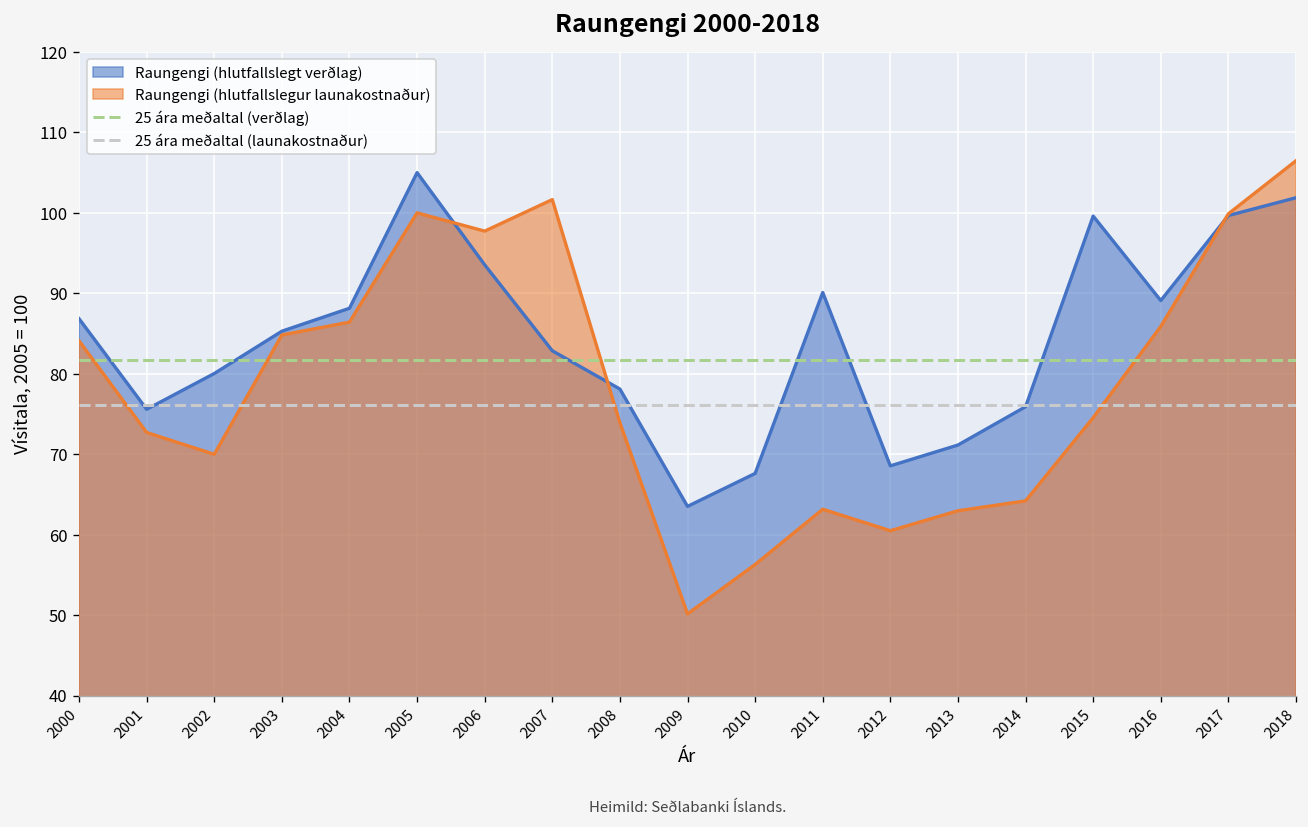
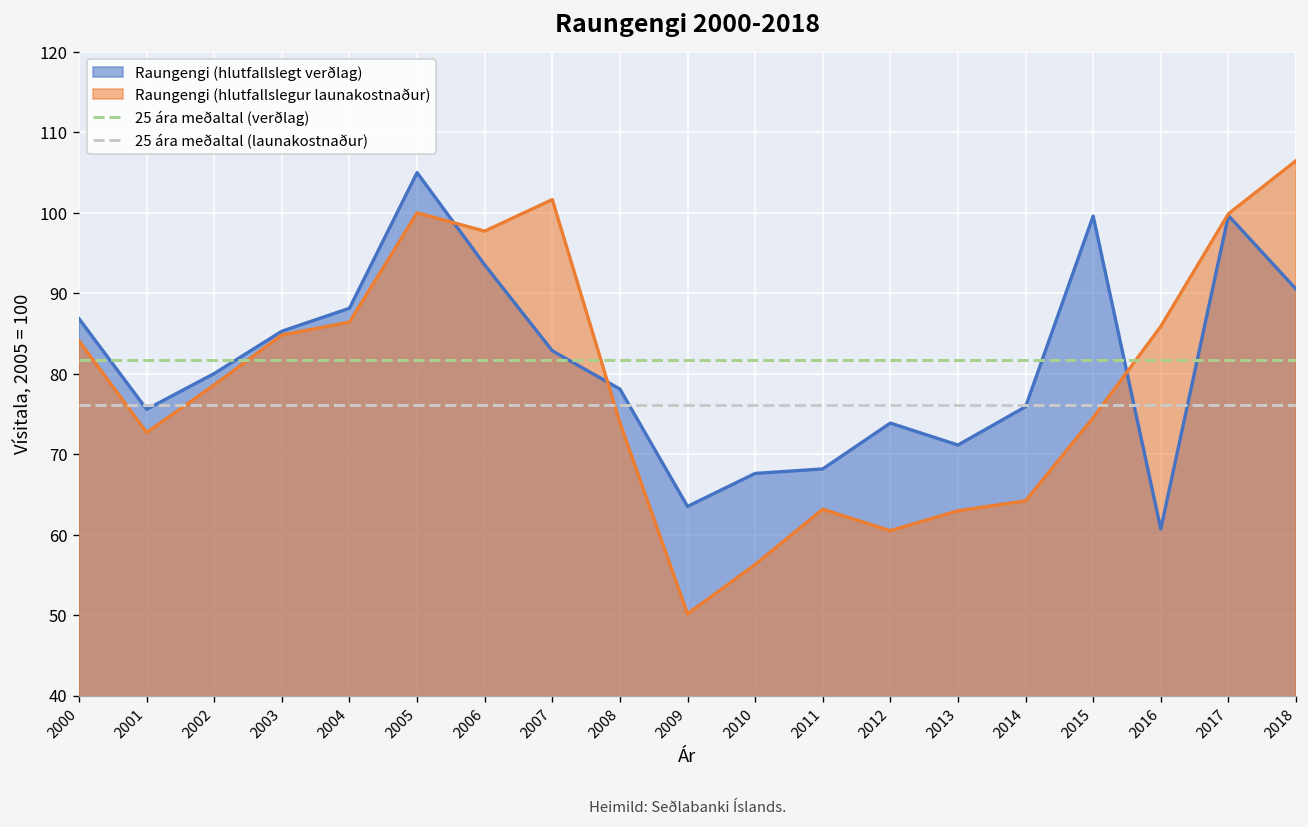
Raungengi (hlutfallslegur launakostnaður), 2002: 70 -> 79
Raungengi (hlutfallslegt verðlag), 2011: 90 -> 68
Raungengi (hlutfallslegt verðlag), 2012: 69 -> 74
Raungengi (hlutfallslegt verðlag), 2016: 89 -> 61
Raungengi (hlutfallslegt verðlag), 2018: 102 -> 91
